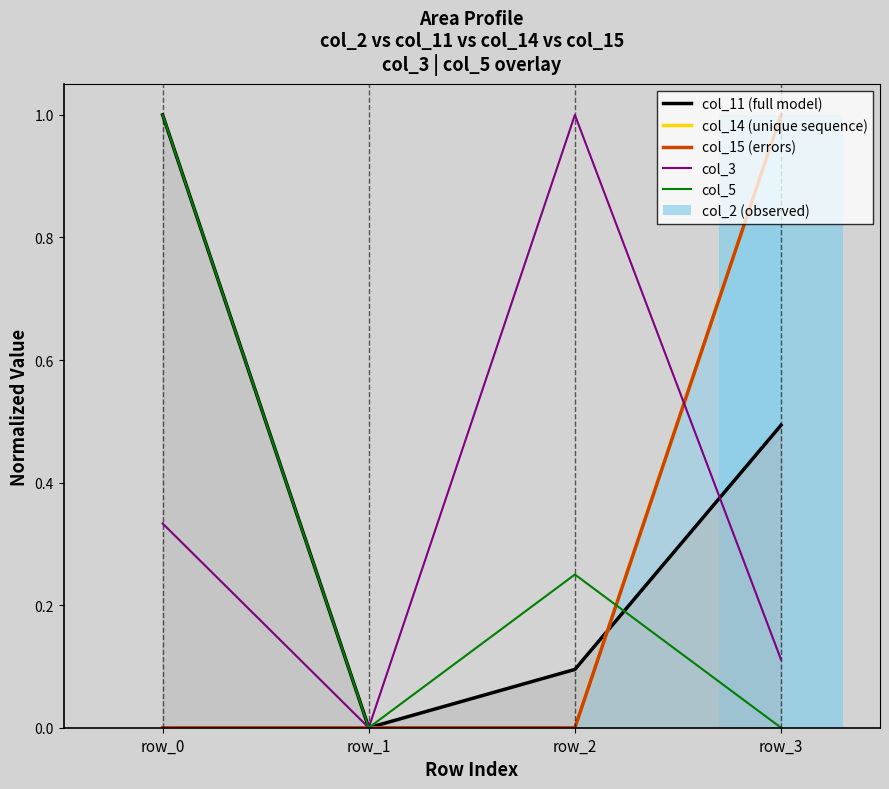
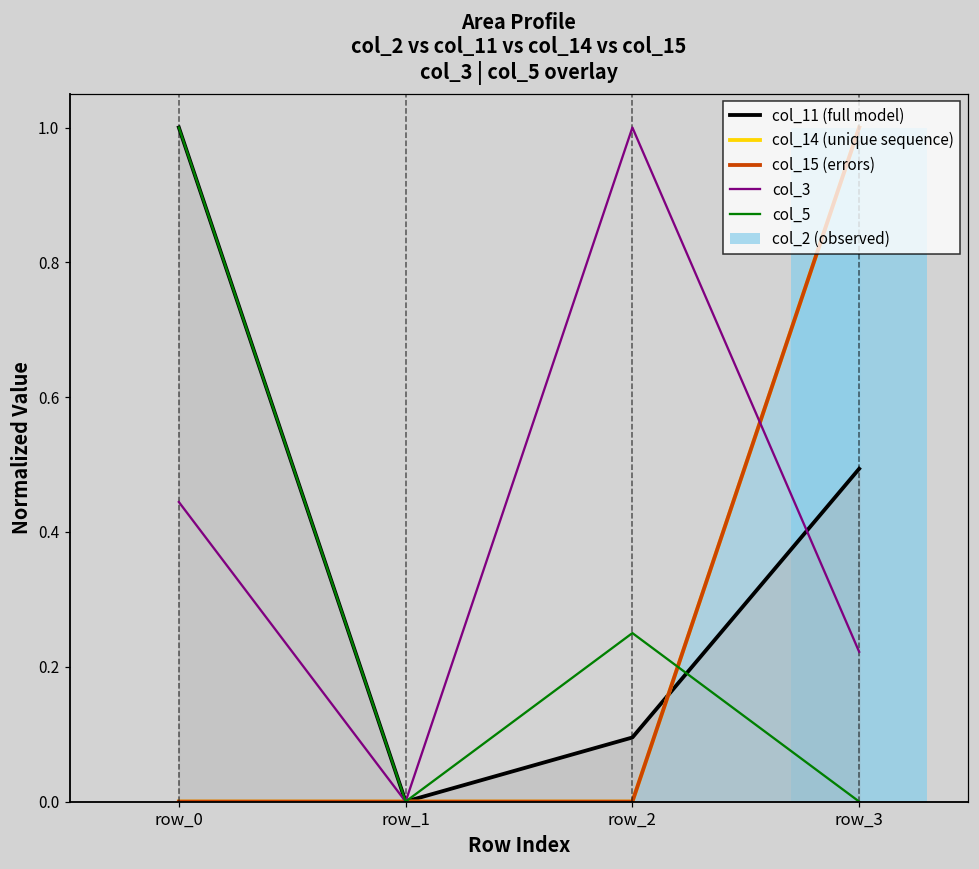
col_3, row_0: 0.33 -> 0.44
col_3, row_3: 0.11 -> 0.22
